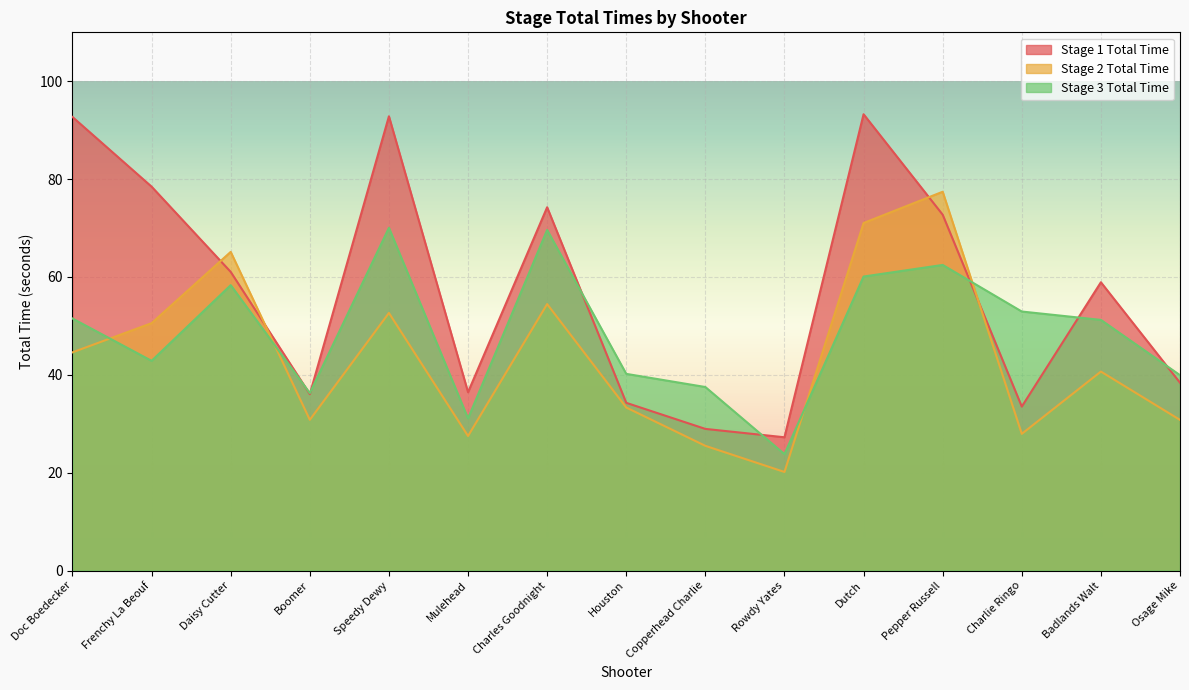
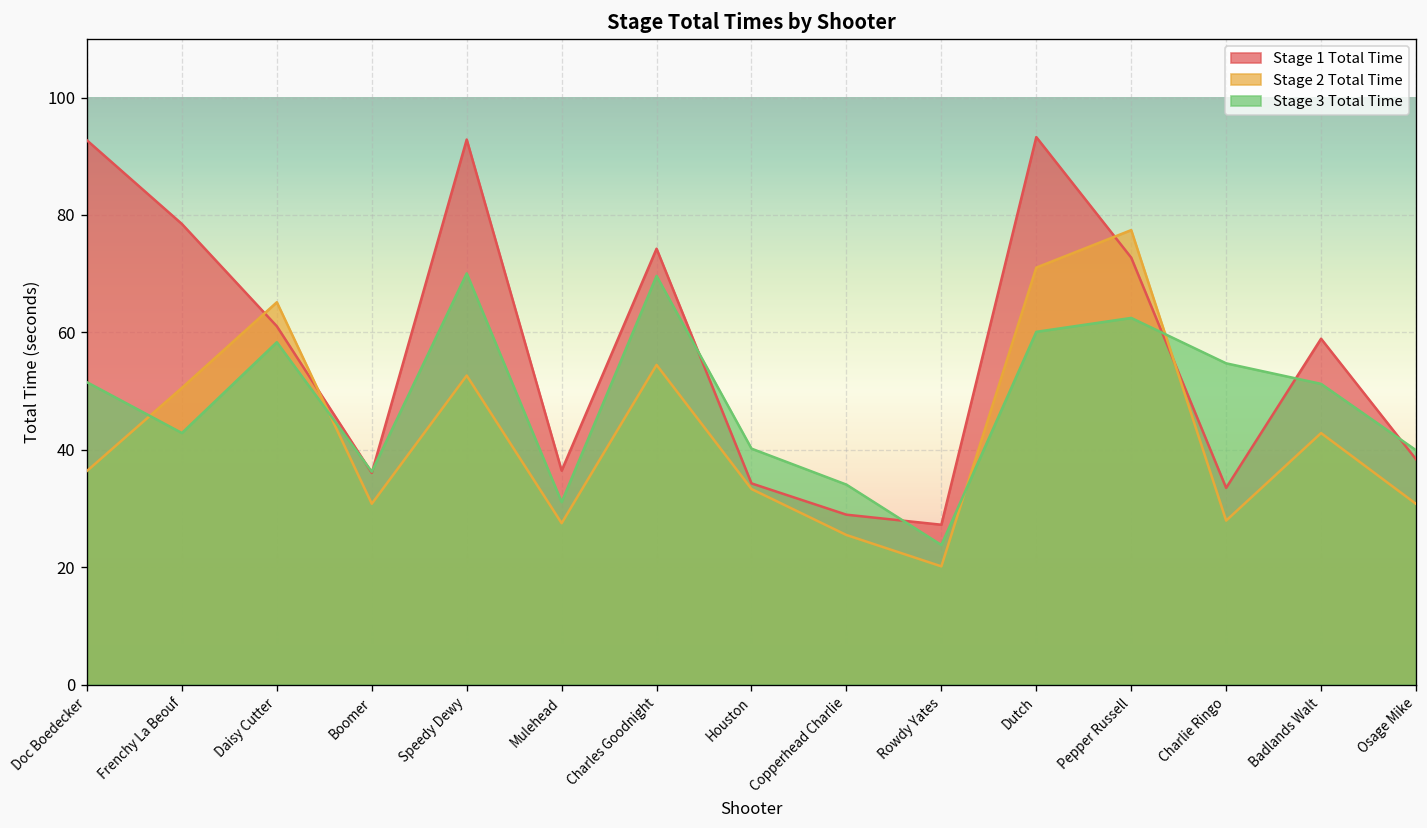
Stage 2 Total Time, Doc Boedecker: 45 -> 36
Stage 3 Total Time, Copperhead Charlie: 38 -> 34
Stage 3 Total Time, Charlie Ringo: 53 -> 55
Stage 2 Total Time, Badlands Walt: 41 -> 43
